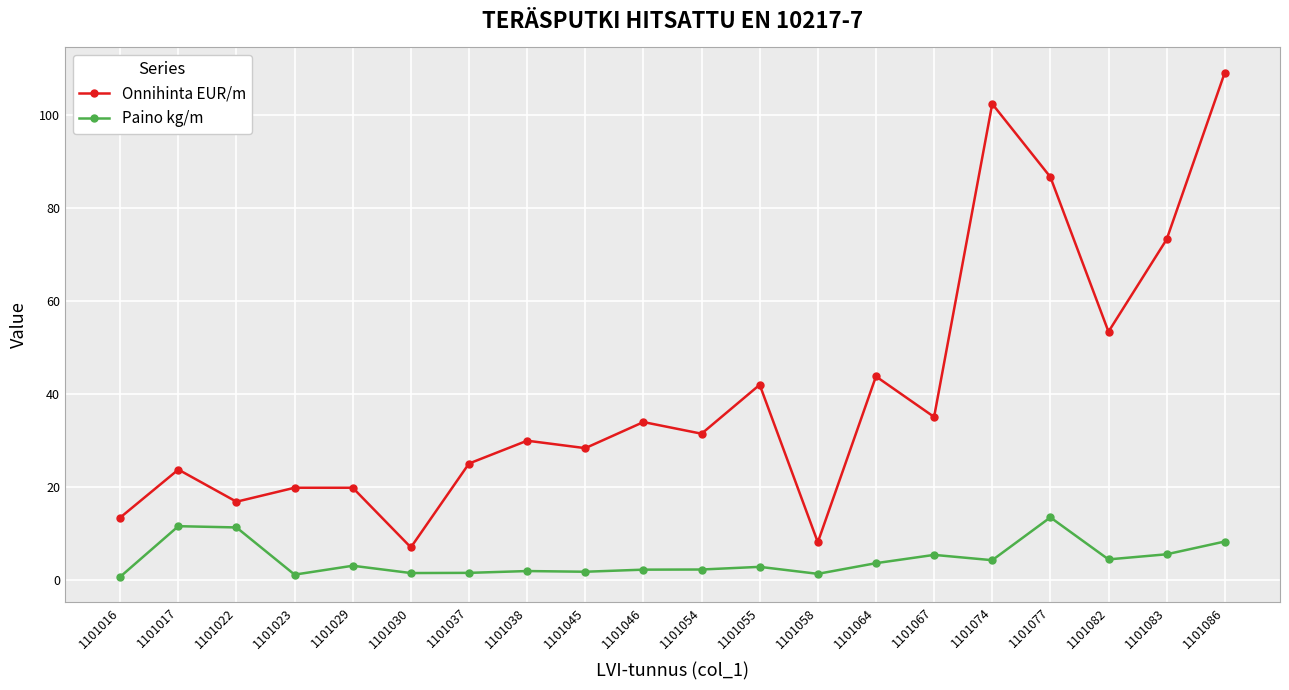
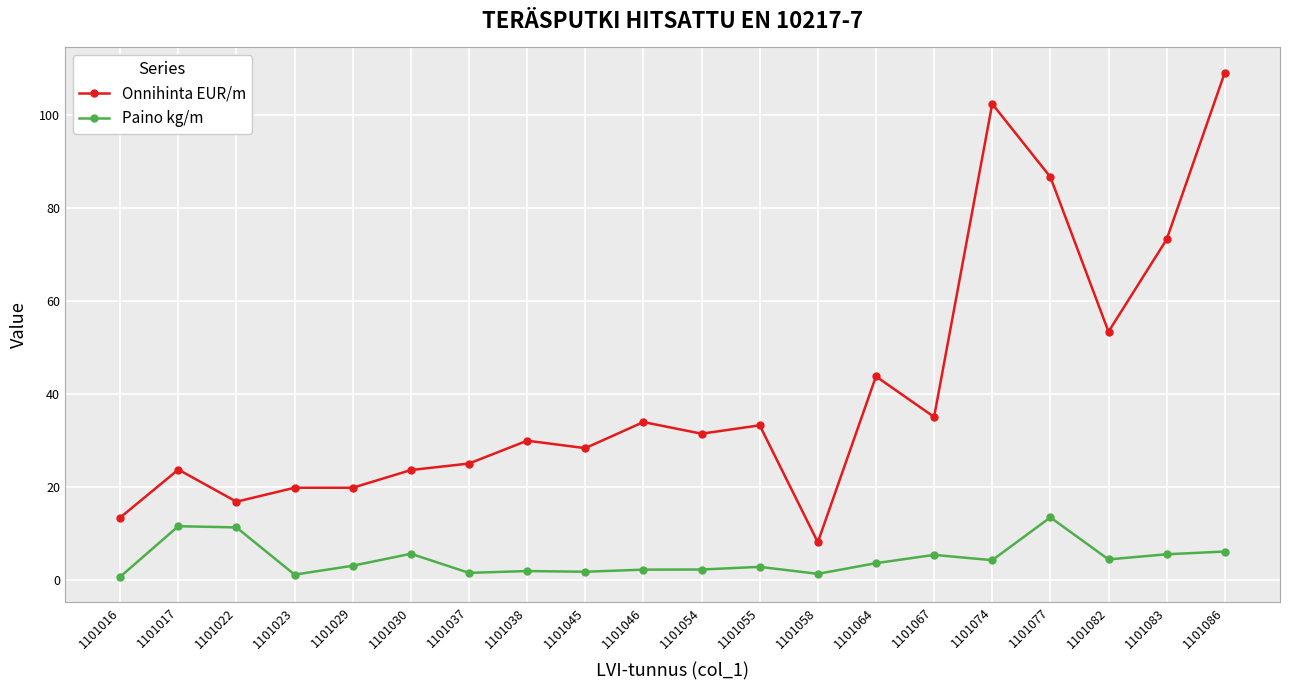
Onnihinta EUR/m, 1101030: 7 -> 24
Paino kg/m, 1101030: 2 -> 6
Onnihinta EUR/m, 1101055: 42 -> 33
Paino kg/m, 1101086: 8 -> 6
